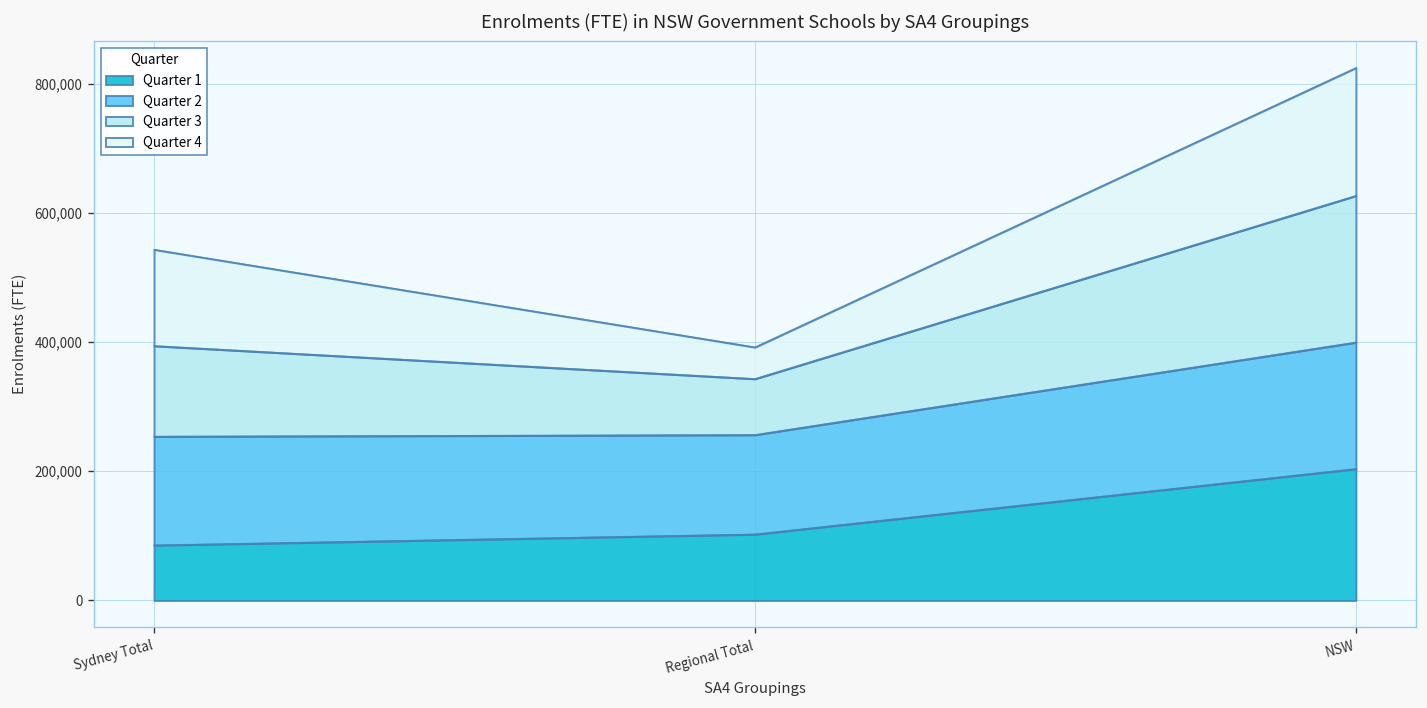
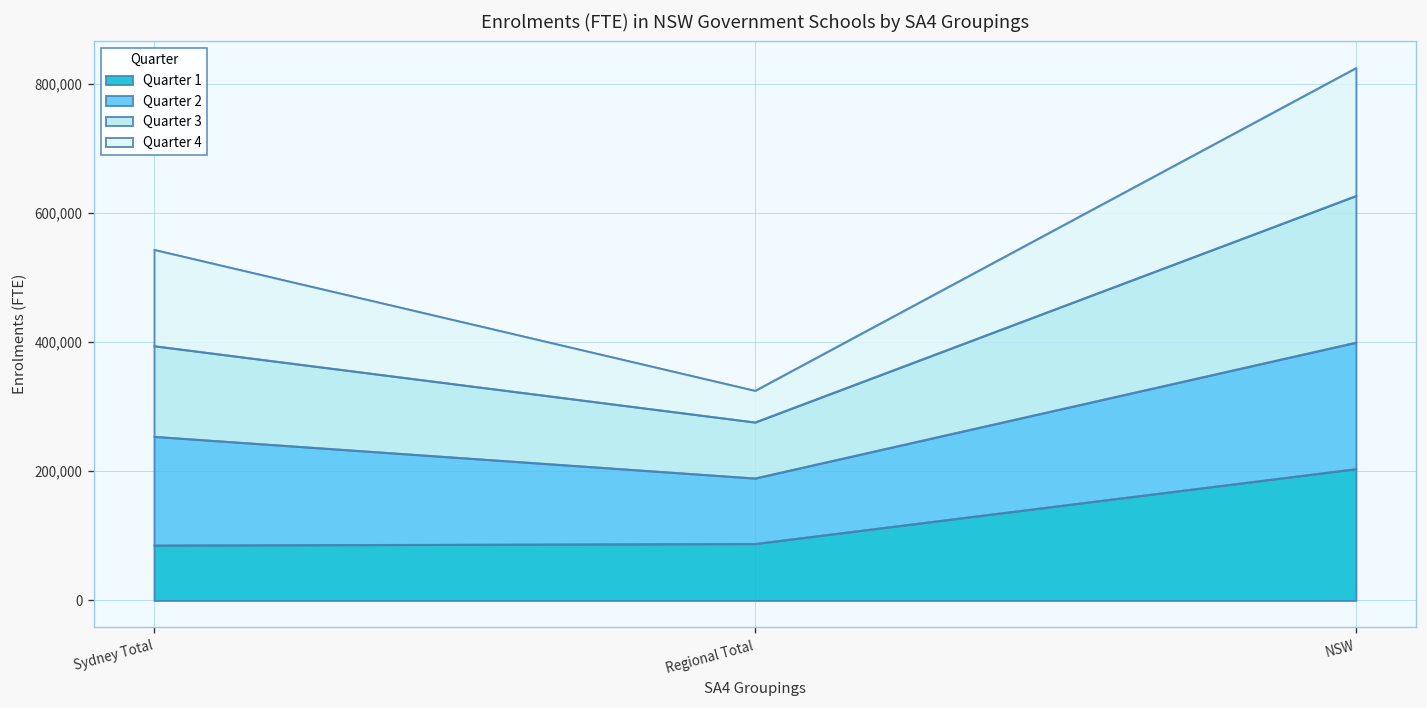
Quarter 1, Regional Total: 100,000 -> 90,000
Quarter 2, Regional Total: 150,000 -> 100,000
